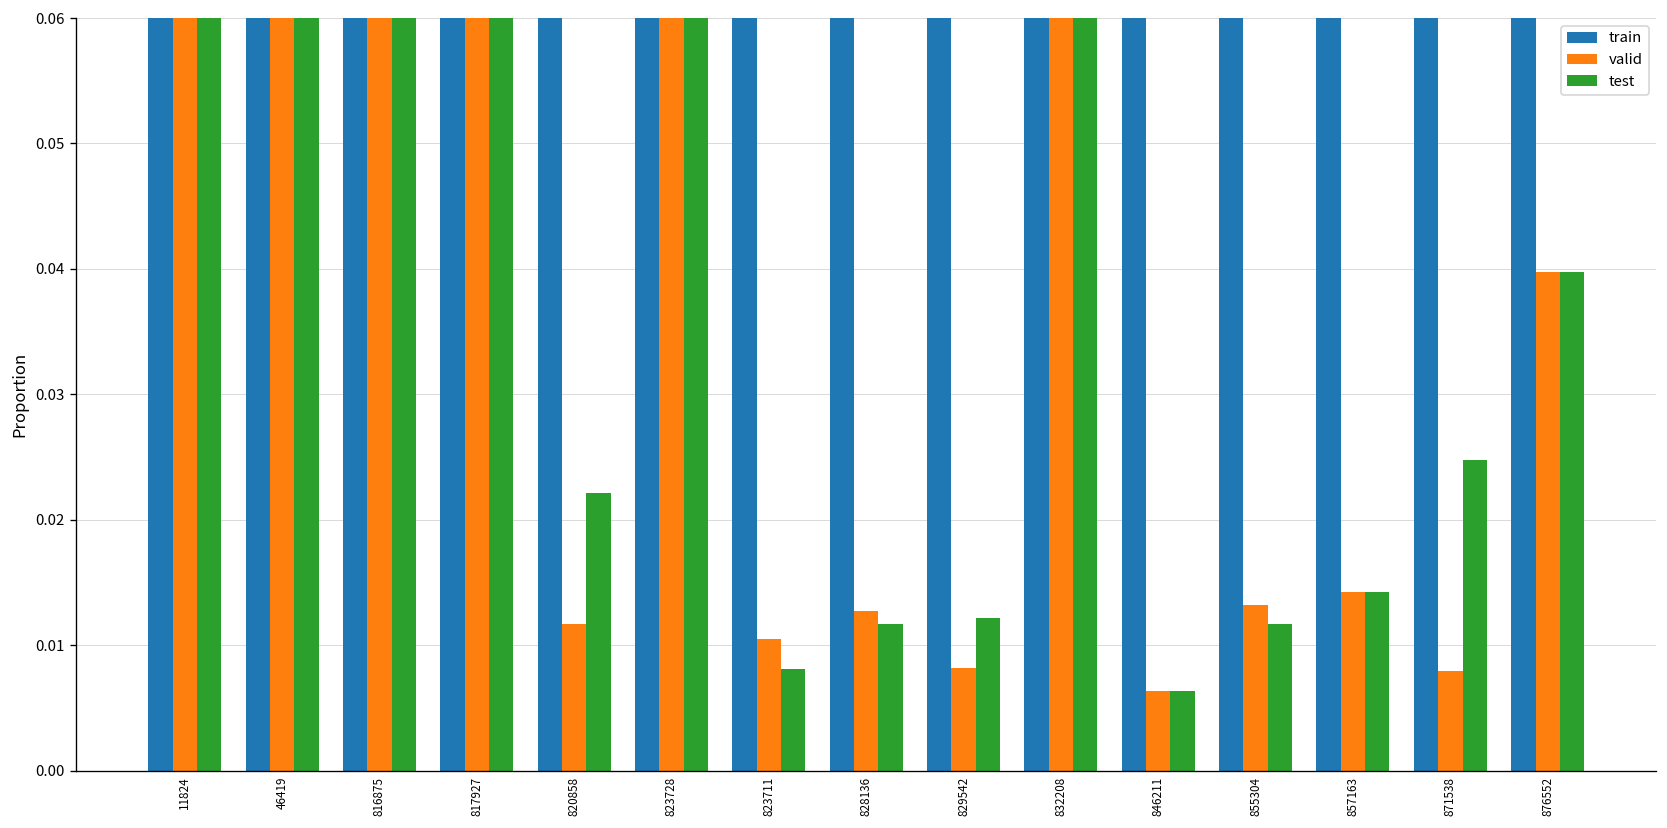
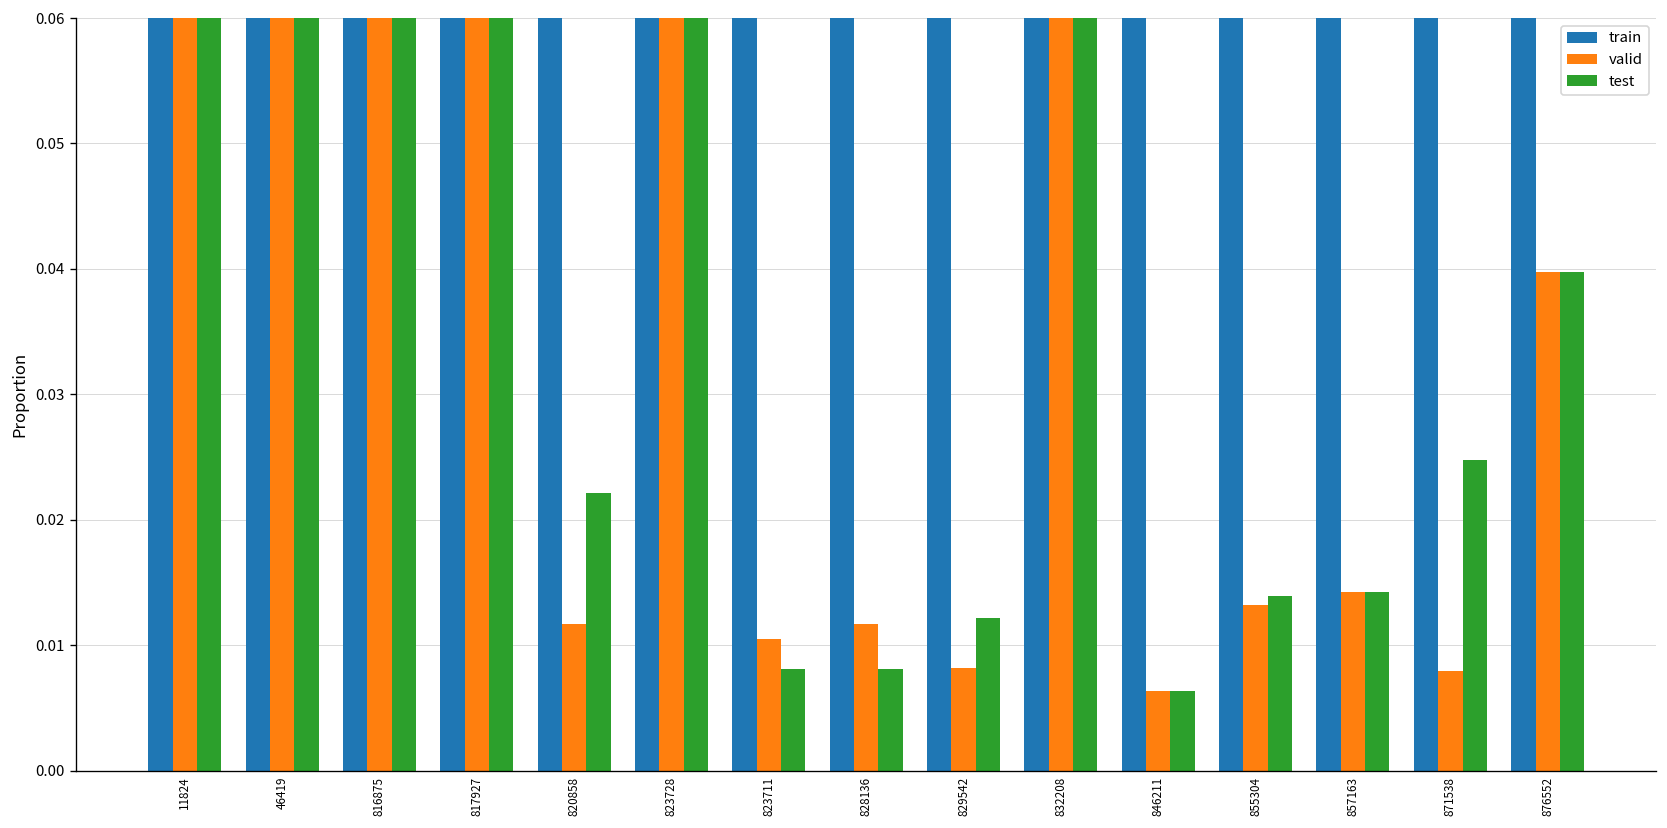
valid, 828136: 0.0127 -> 0.0117
test, 828136: 0.0117 -> 0.0081
test, 855304: 0.0117 -> 0.0139
